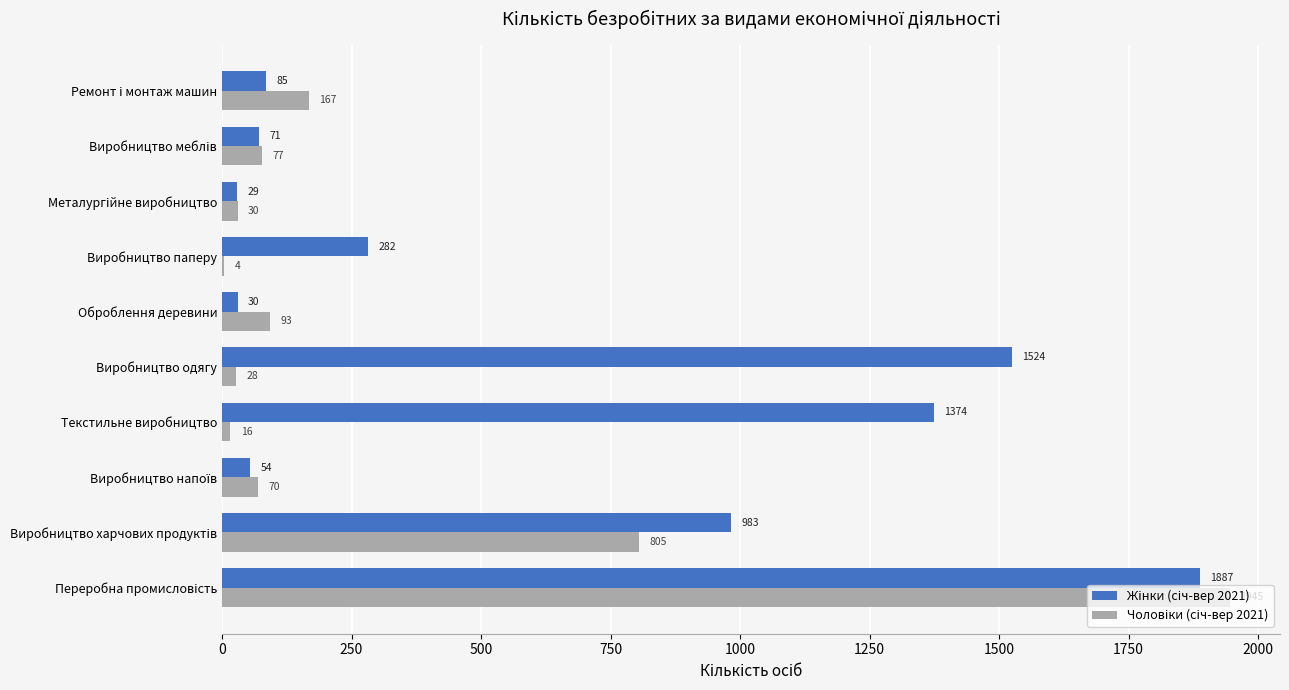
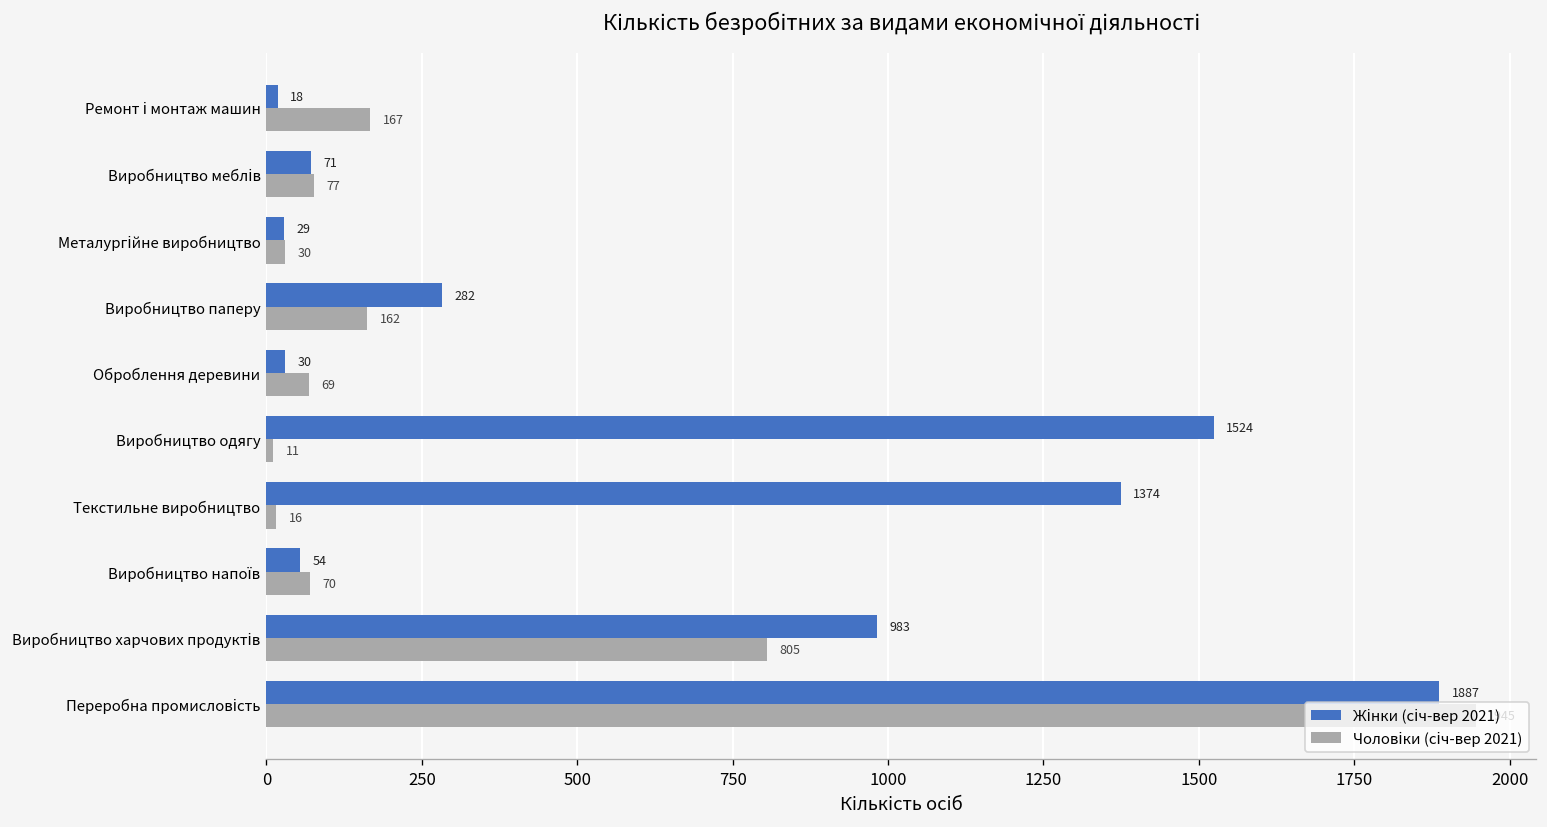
Жінки (січ-вер 2021), Ремонт і монтаж машин: 85 -> 18
Чоловіки (січ-вер 2021), Виробництво паперу: 4 -> 162
Чоловіки (січ-вер 2021), Оброблення деревини: 93 -> 69
Чоловіки (січ-вер 2021), Виробництво одягу: 28 -> 11
